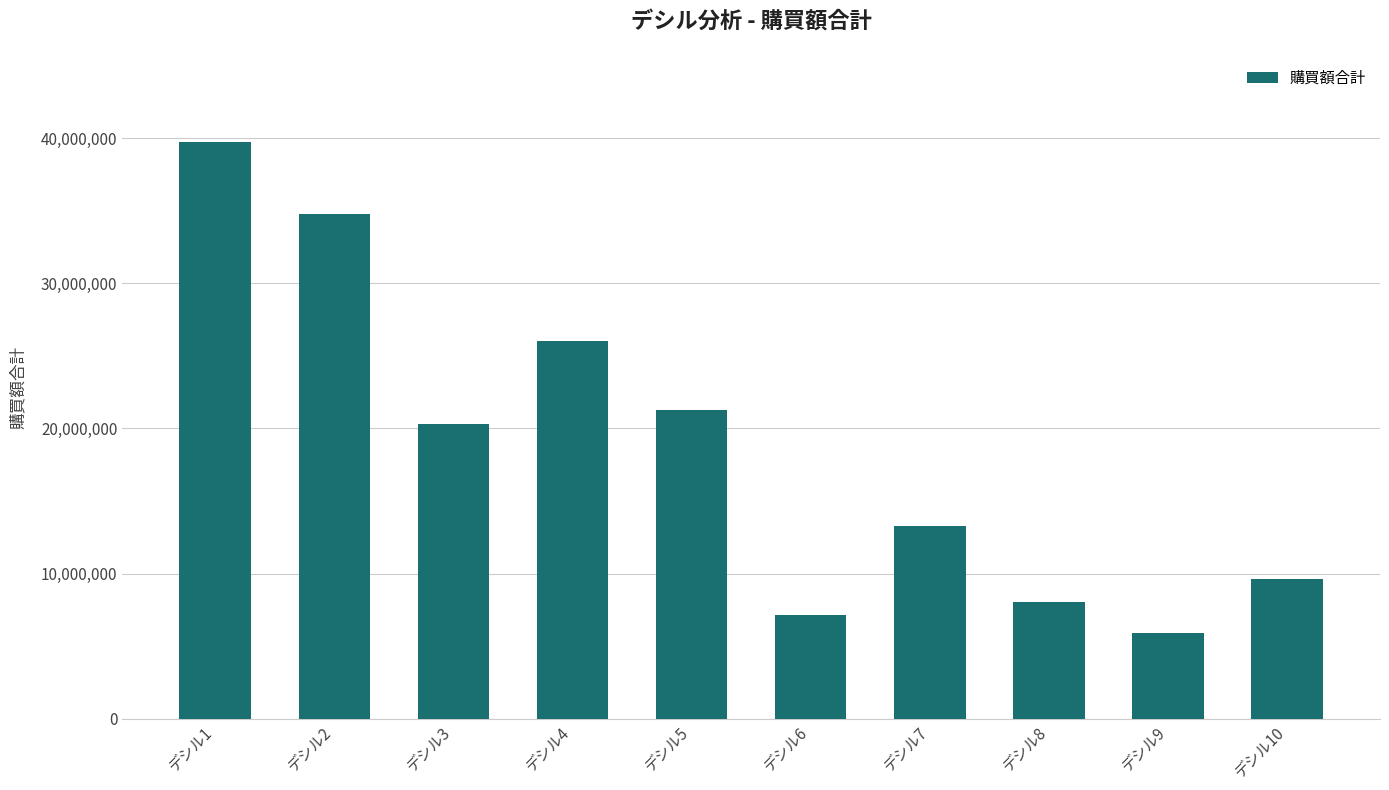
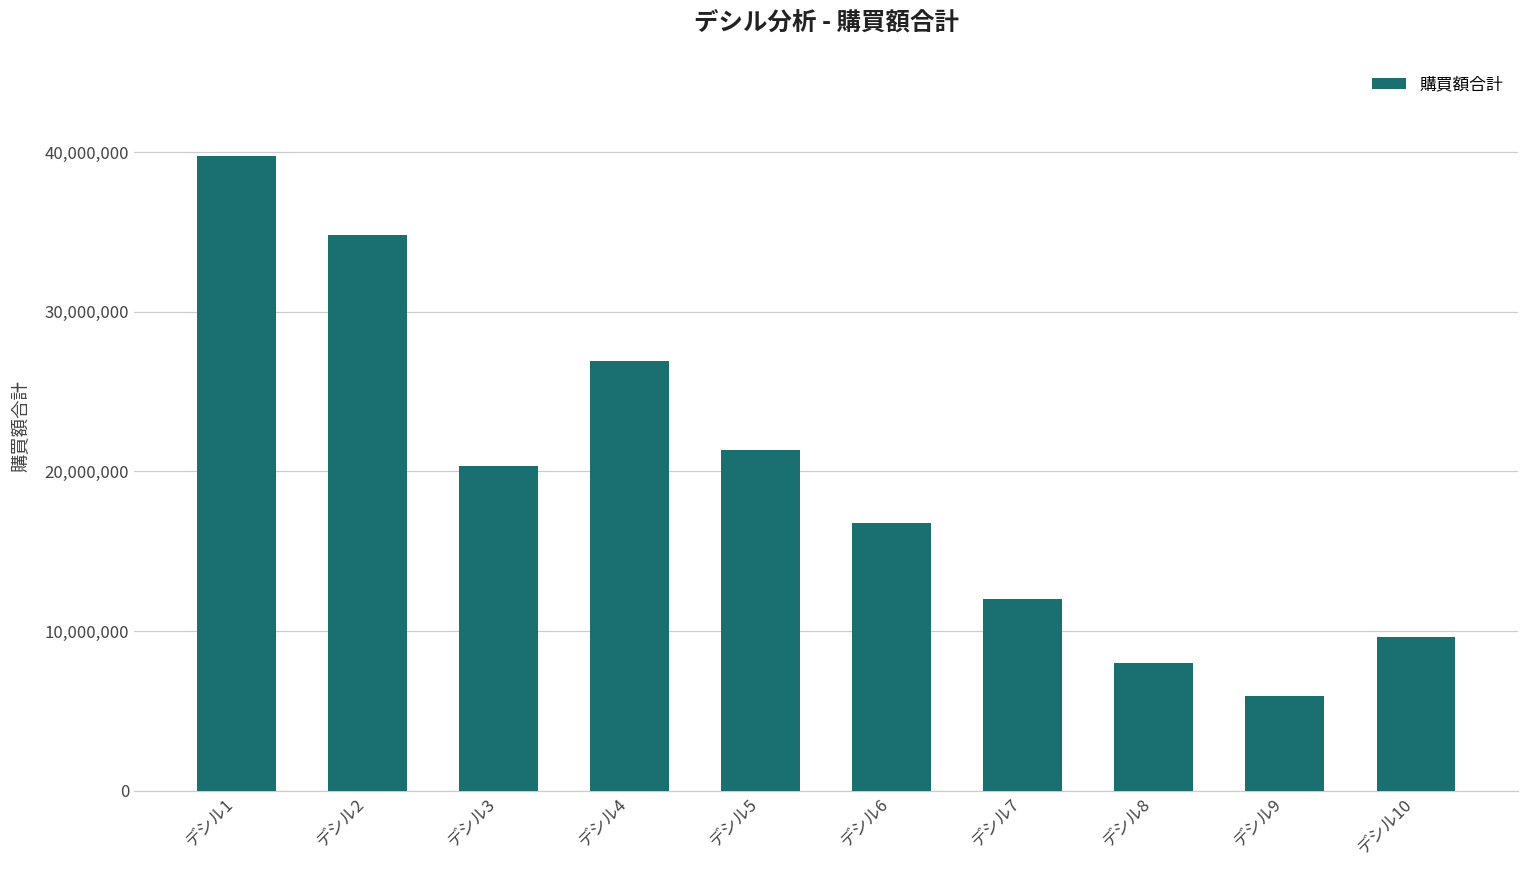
デシル4: 26,000,000 -> 26,900,000
デシル6: 7,200,000 -> 16,800,000
デシル7: 13,200,000 -> 12,000,000
